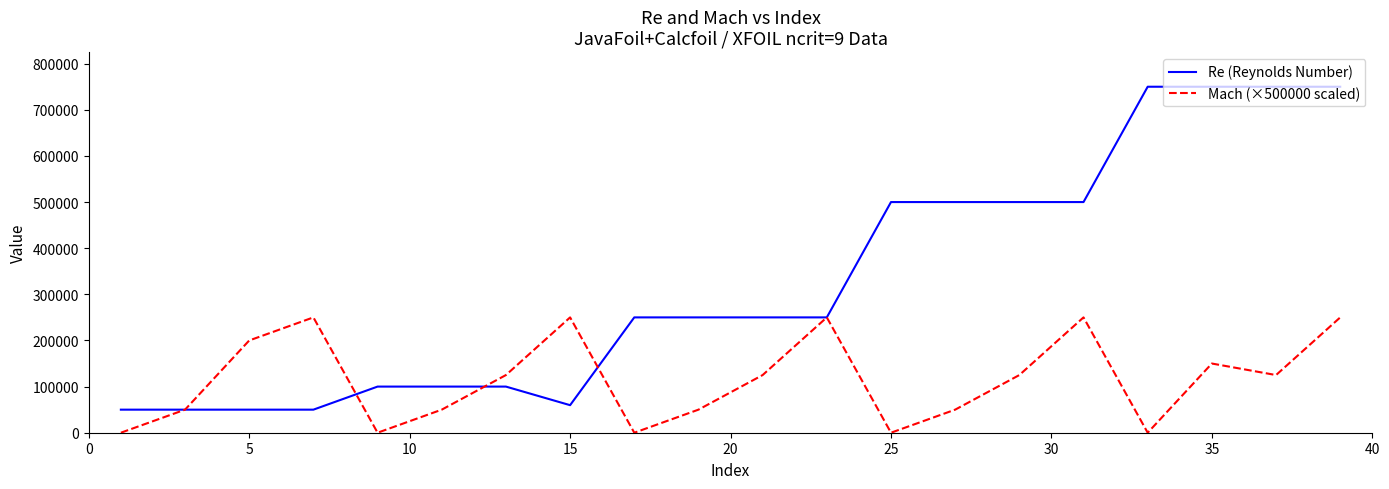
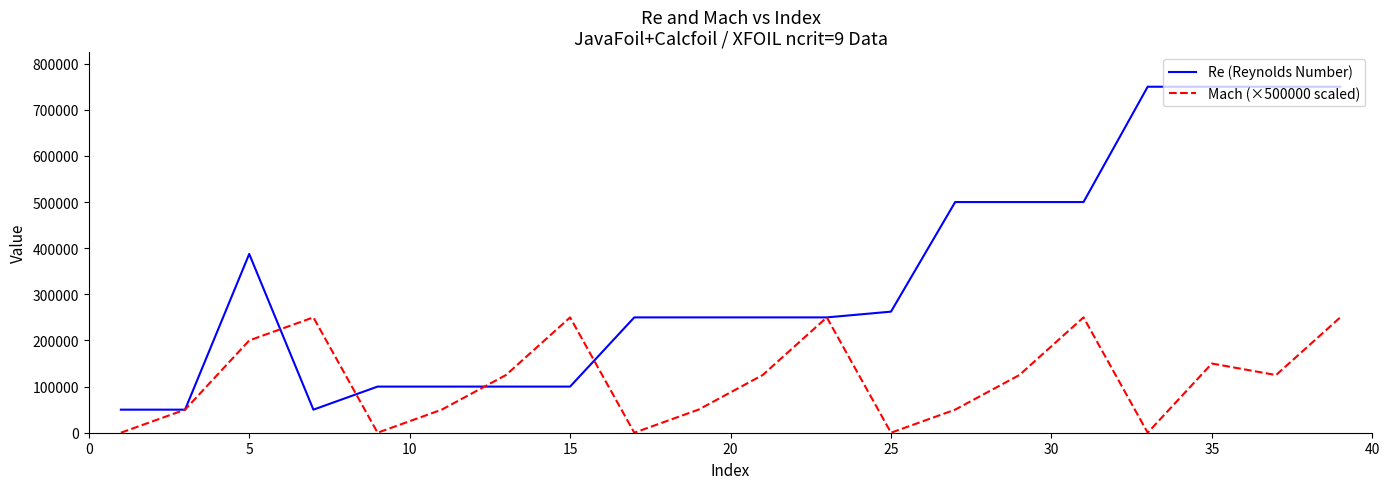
Re (Reynolds Number), 5: 50000 -> 390000
Re (Reynolds Number), 15: 60000 -> 100000
Re (Reynolds Number), 25: 500000 -> 260000
